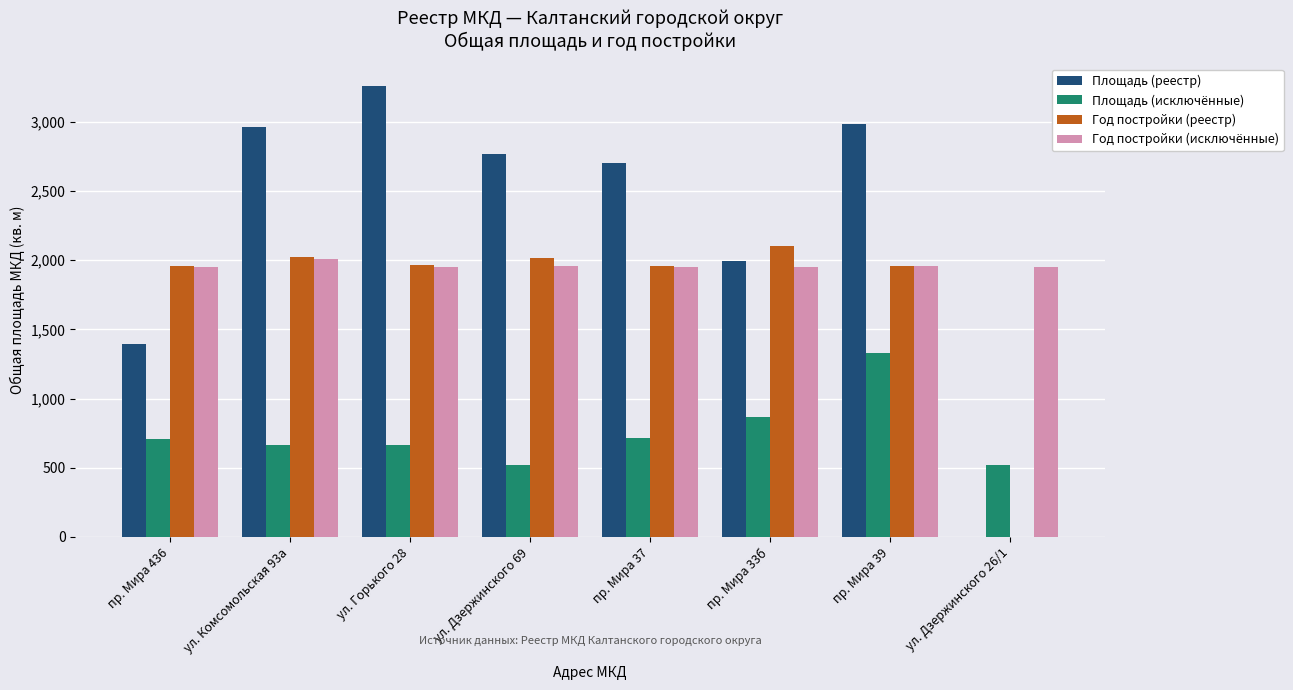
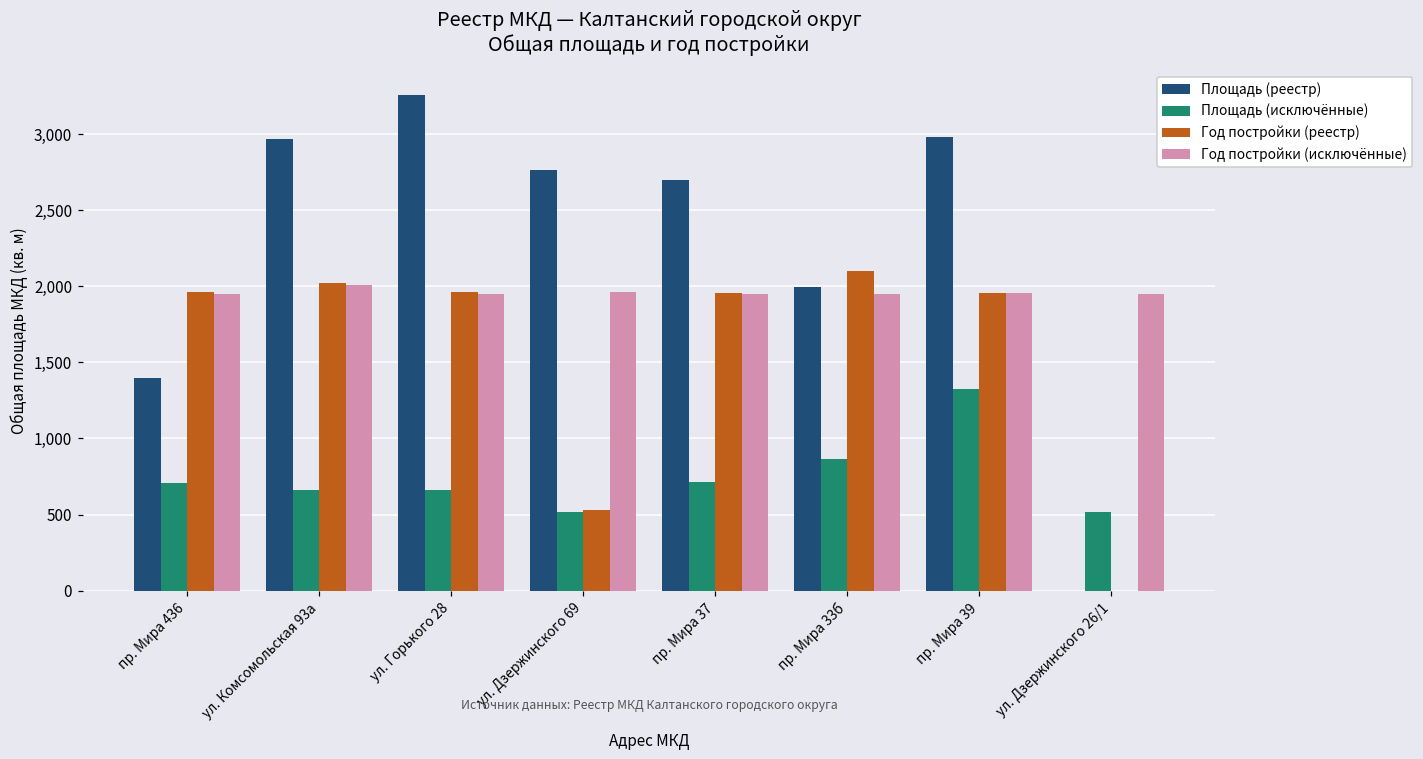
Год постройки (реестр), ул. Дзержинского 69: 2,020 -> 530
